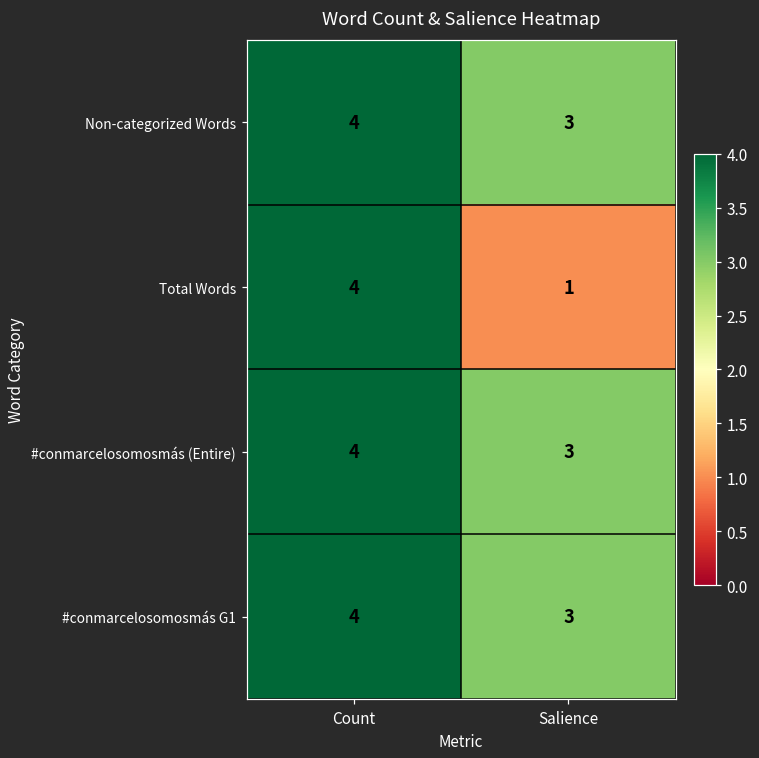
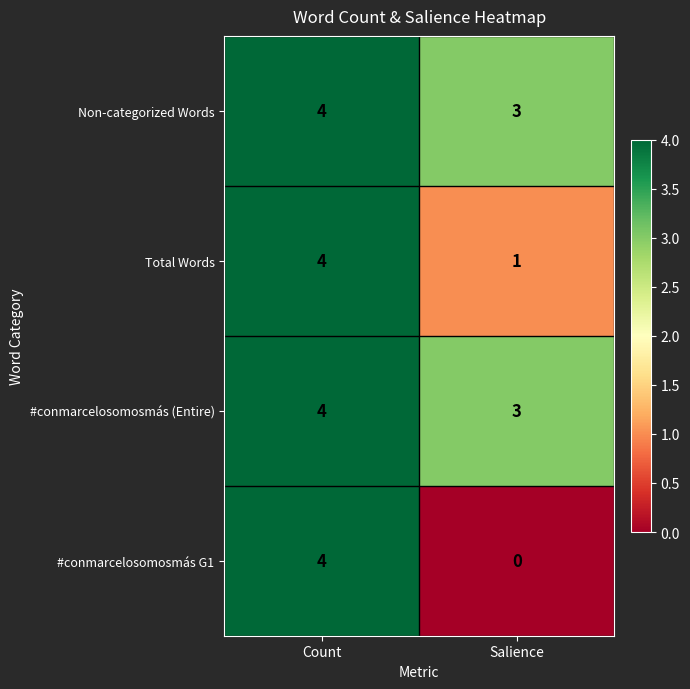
#conmarcelosomosmás G1, Salience: 3 -> 0
